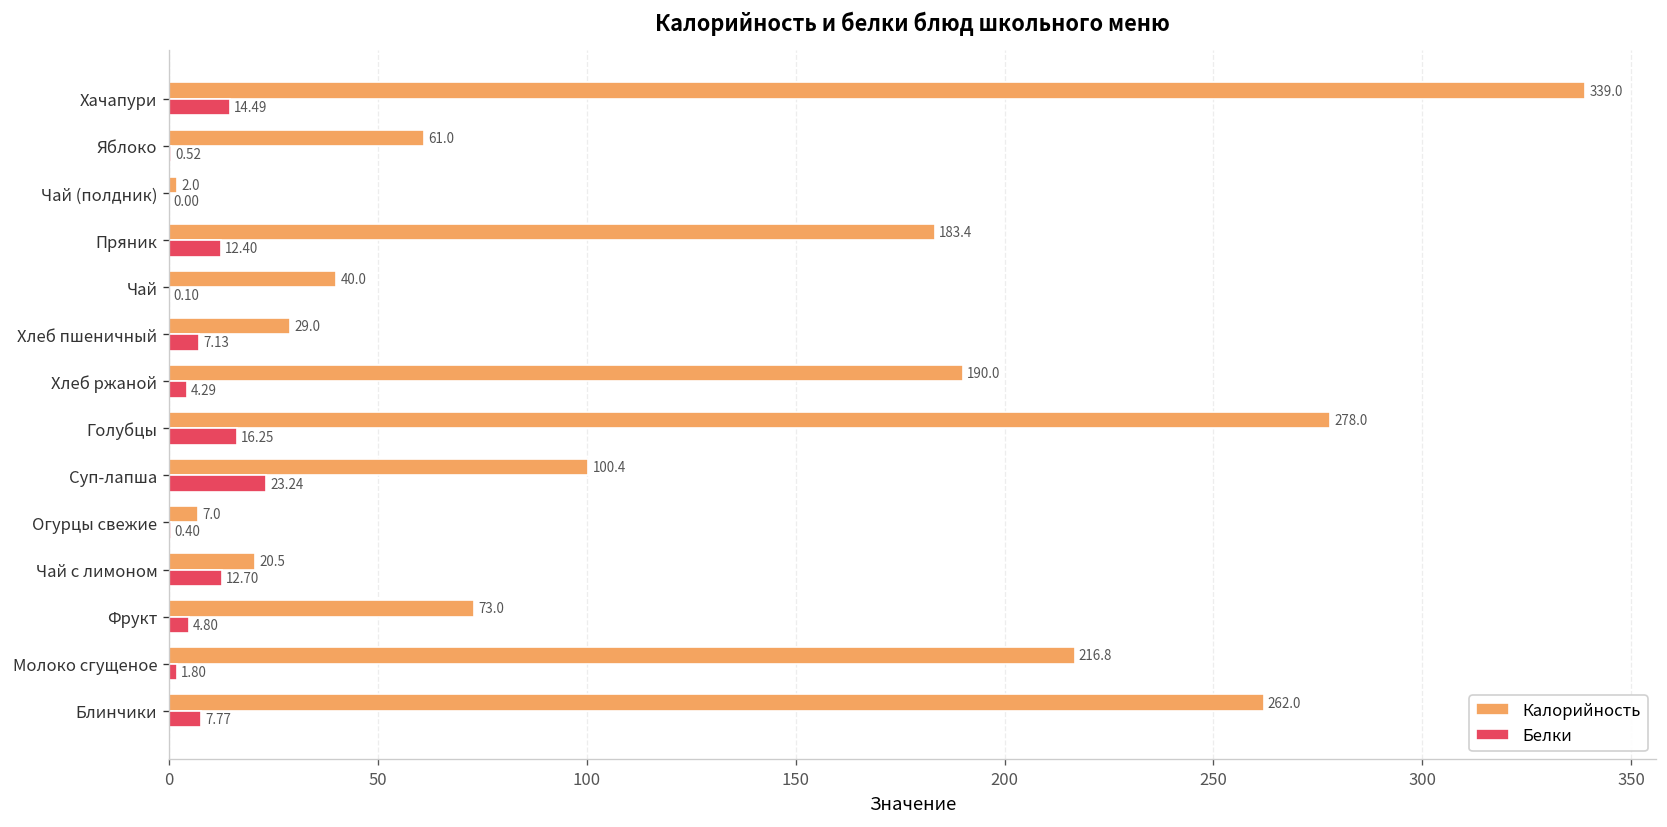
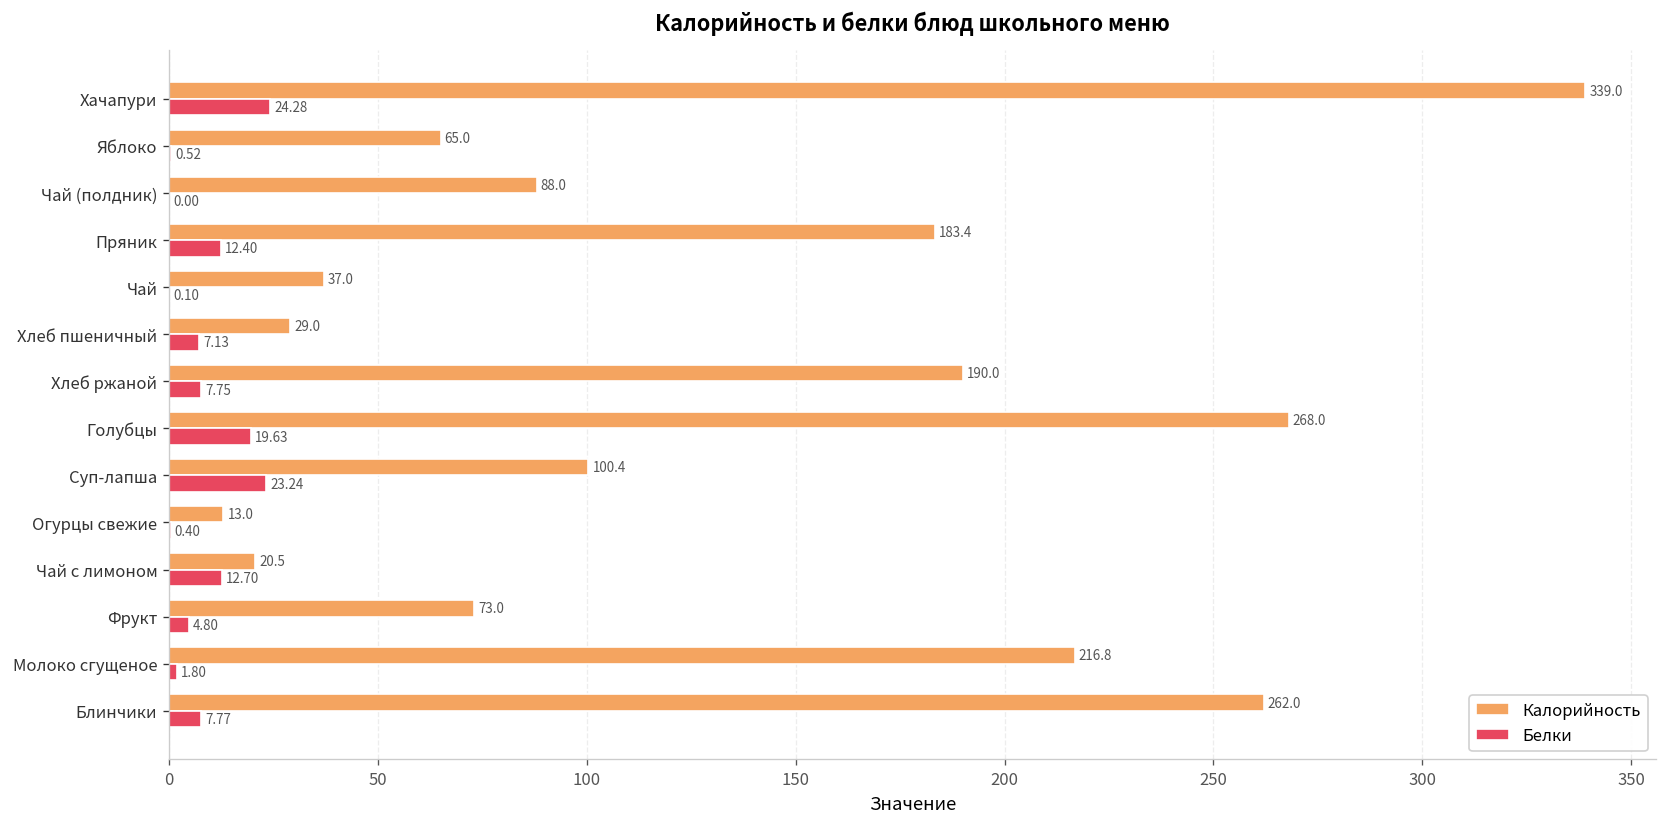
Белки, Хачапури: 14.49 -> 24.28
Калорийность, Яблоко: 61.0 -> 65.0
Калорийность, Чай (полдник): 2.0 -> 88.0
Калорийность, Чай: 40.0 -> 37.0
Белки, Хлеб ржаной: 4.29 -> 7.75
Калорийность, Голубцы: 278.0 -> 268.0
Белки, Голубцы: 16.25 -> 19.63
Калорийность, Огурцы свежие: 7.0 -> 13.0
